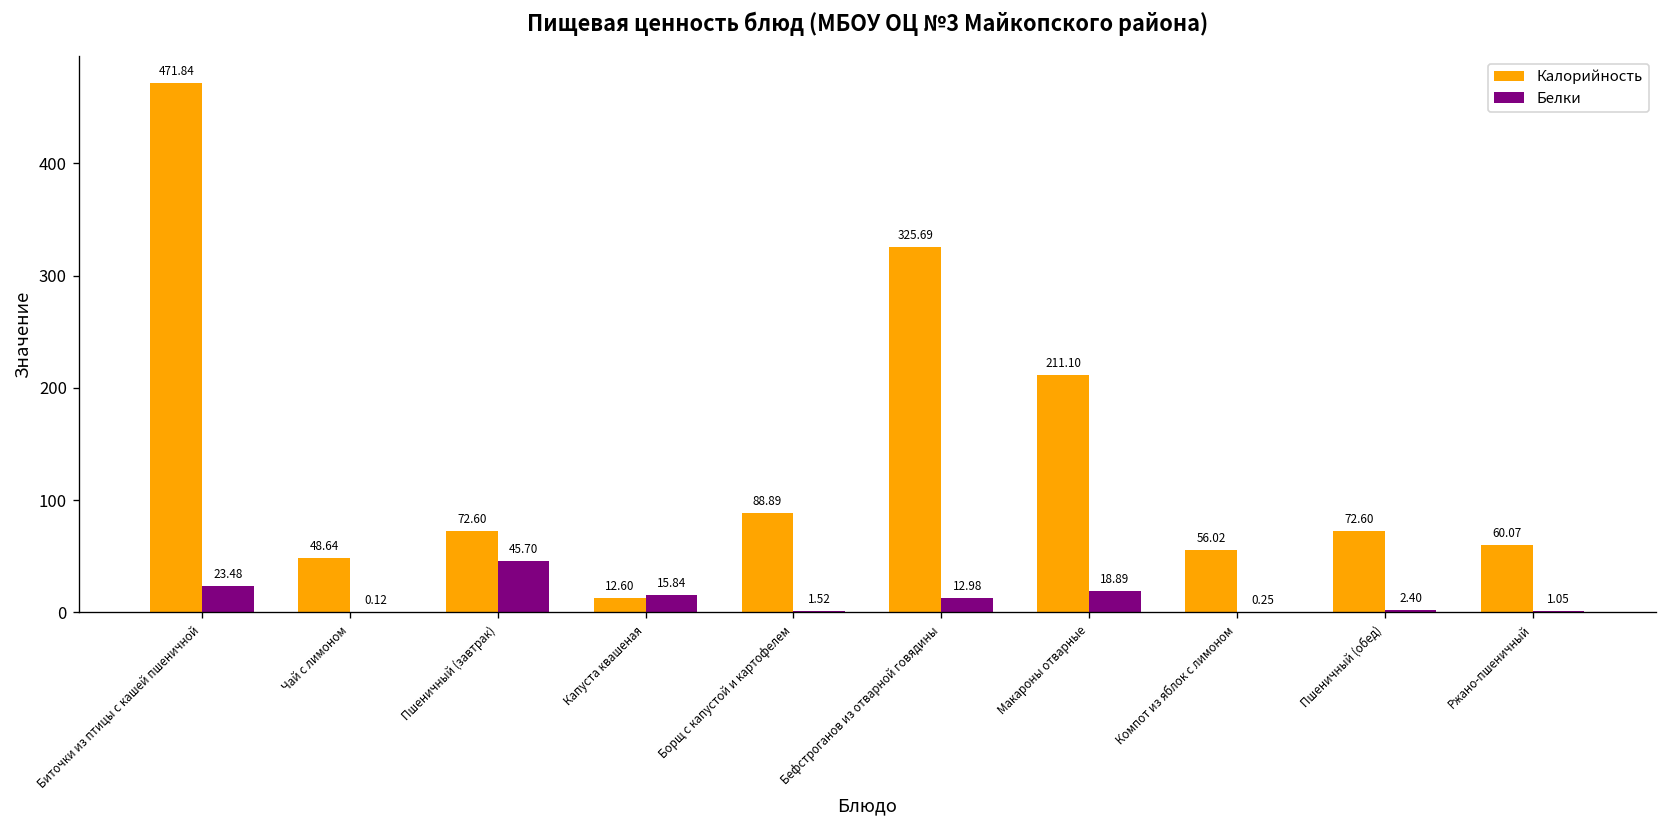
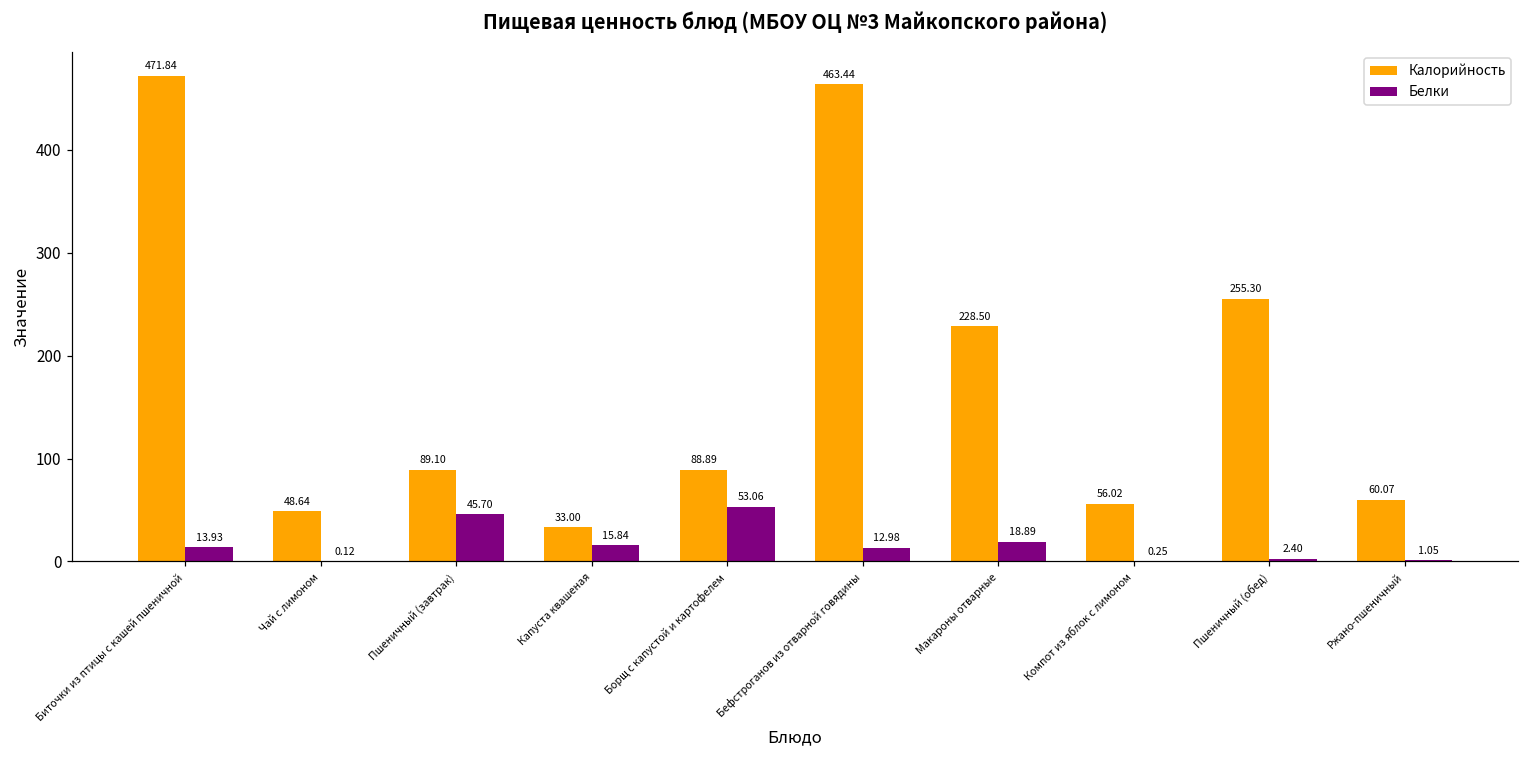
Белки, Биточки из птицы с кашей пшеничной: 23.48 -> 13.93
Калорийность, Пшеничный (завтрак): 72.60 -> 89.10
Калорийность, Капуста квашеная: 12.60 -> 33.00
Белки, Борщ с капустой и картофелем: 1.52 -> 53.06
Калорийность, Бефстроганов из отварной говядины: 325.69 -> 463.44
Калорийность, Макароны отварные: 211.10 -> 228.50
Калорийность, Пшеничный (обед): 72.60 -> 255.30
